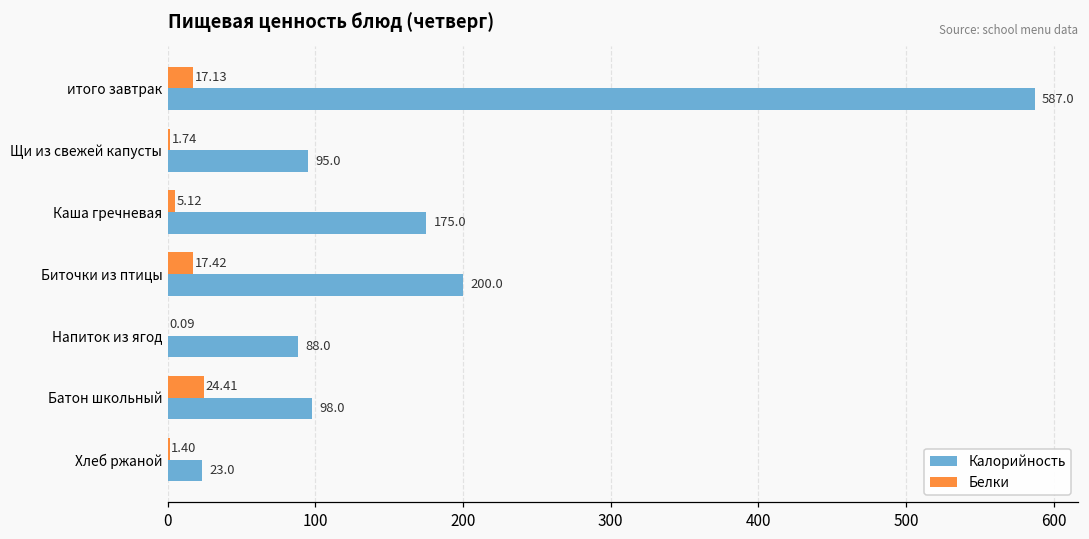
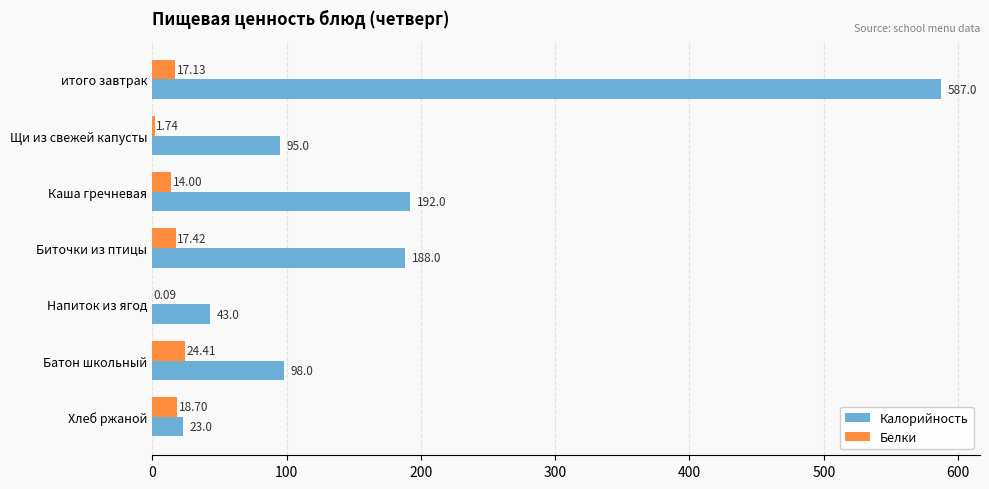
Белки, Каша гречневая: 5.12 -> 14.00
Калорийность, Каша гречневая: 175.0 -> 192.0
Калорийность, Биточки из птицы: 200.0 -> 188.0
Калорийность, Напиток из ягод: 88.0 -> 43.0
Белки, Хлеб ржаной: 1.40 -> 18.70
